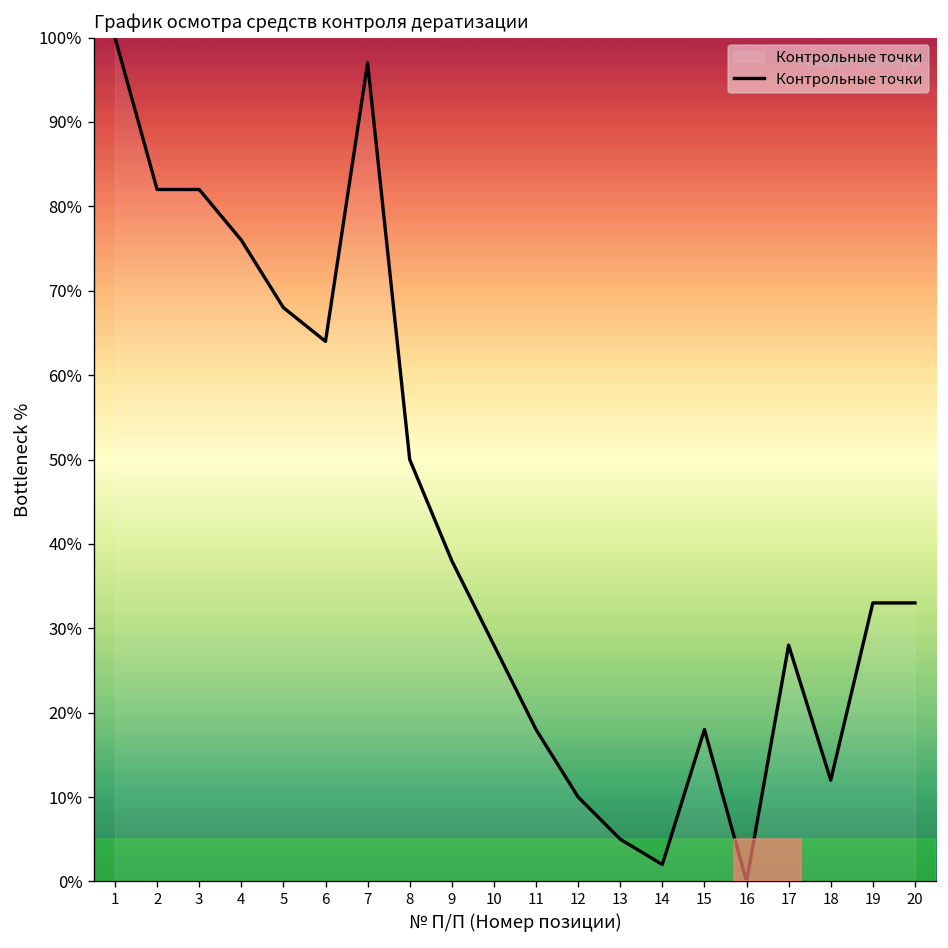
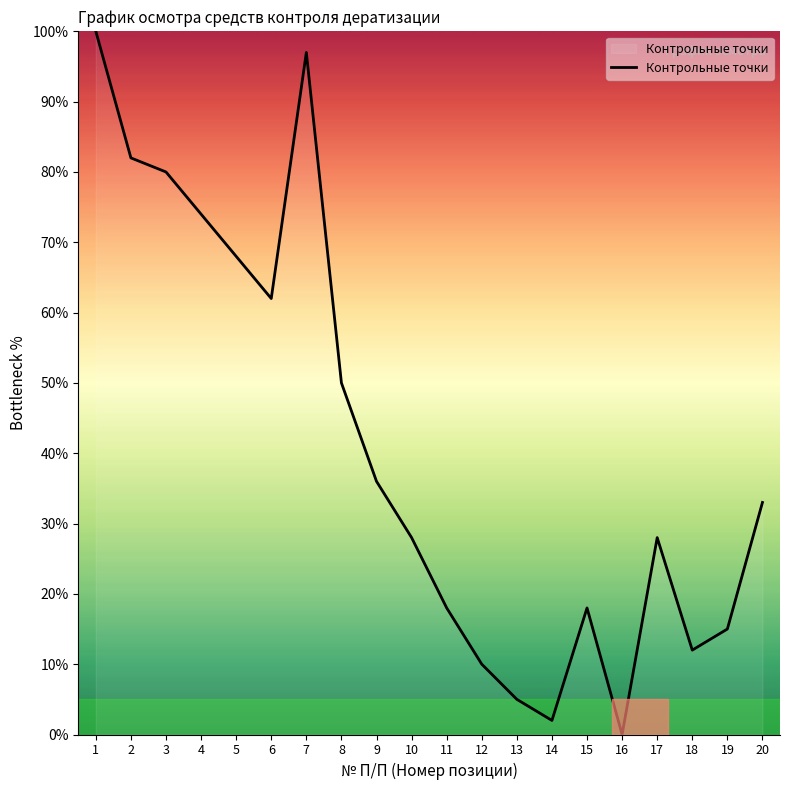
3: 82% -> 80%
4: 76% -> 74%
6: 64% -> 62%
9: 38% -> 36%
19: 33% -> 15%
